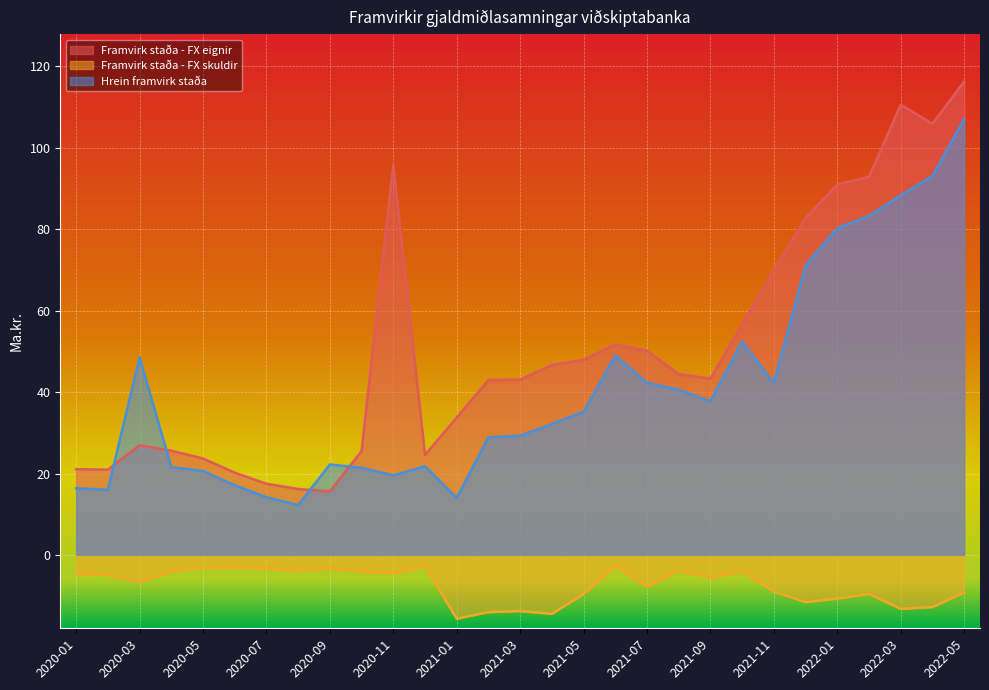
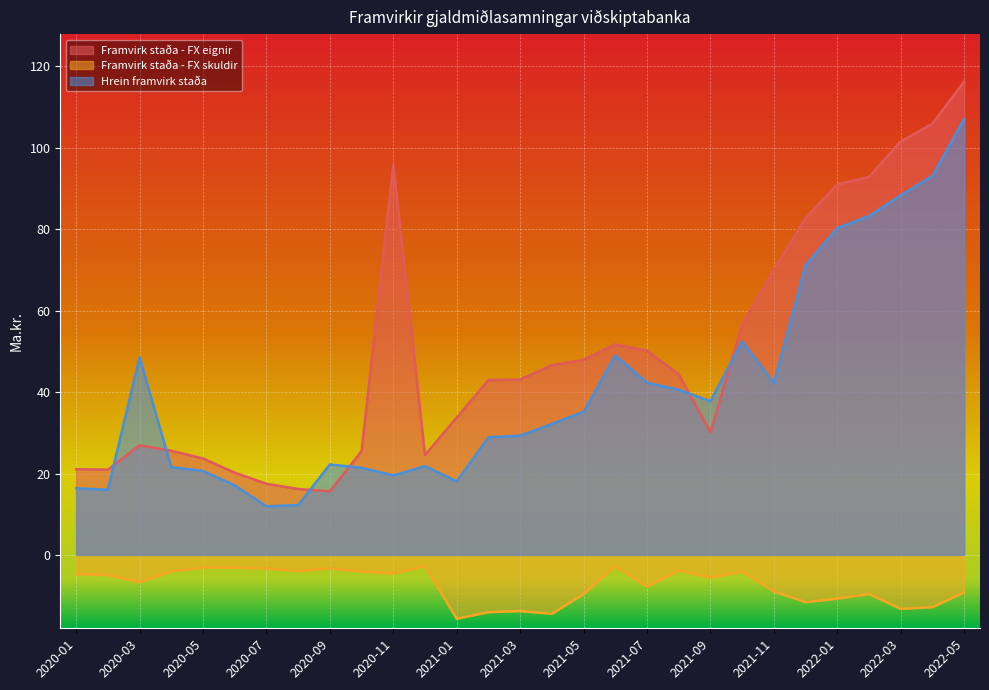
Hrein framvirk staða, 2020-07: 14 -> 12
Hrein framvirk staða, 2021-01: 14 -> 18
Framvirk staða - FX eignir, 2021-09: 43 -> 30
Framvirk staða - FX eignir, 2022-03: 111 -> 102
